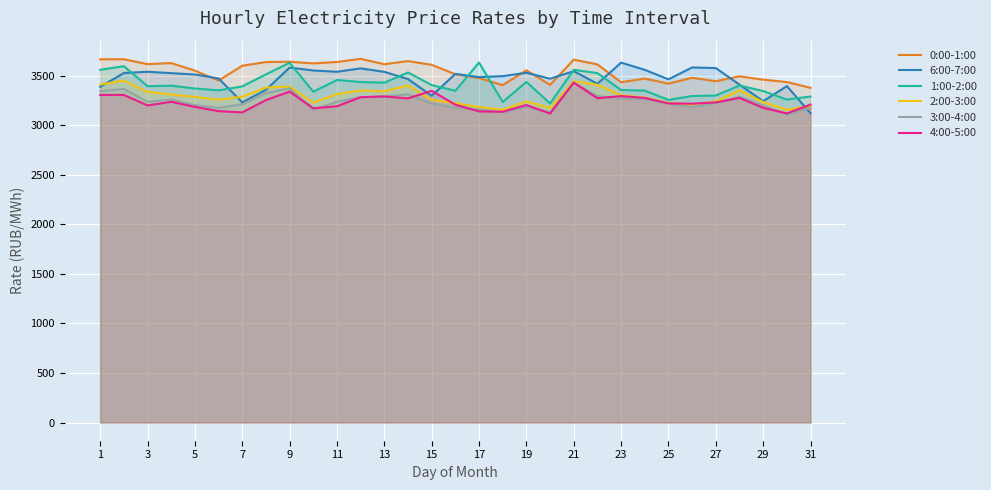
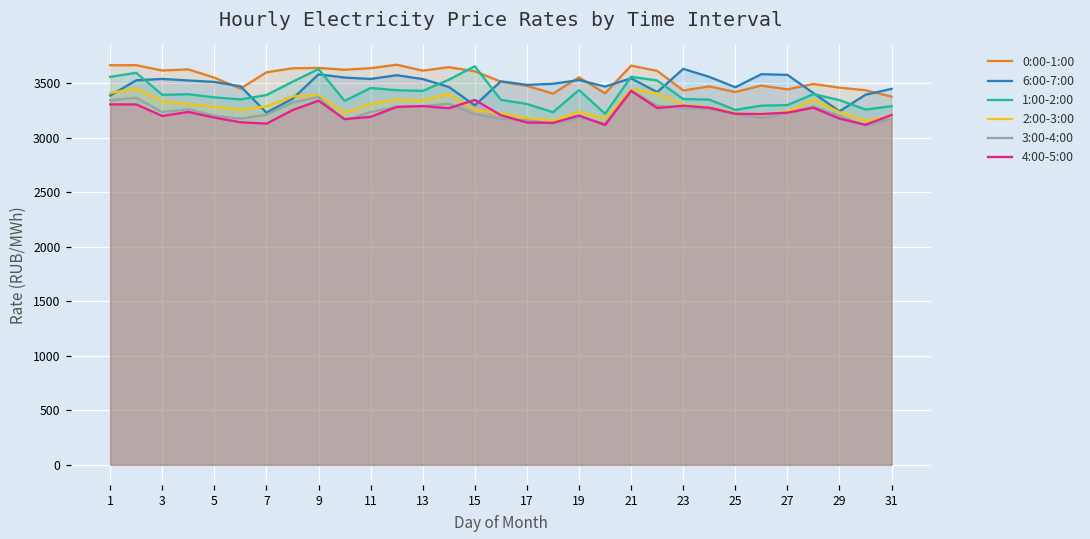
1:00-2:00, 15: 3400 -> 3700
1:00-2:00, 17: 3600 -> 3300
6:00-7:00, 31: 3100 -> 3400
